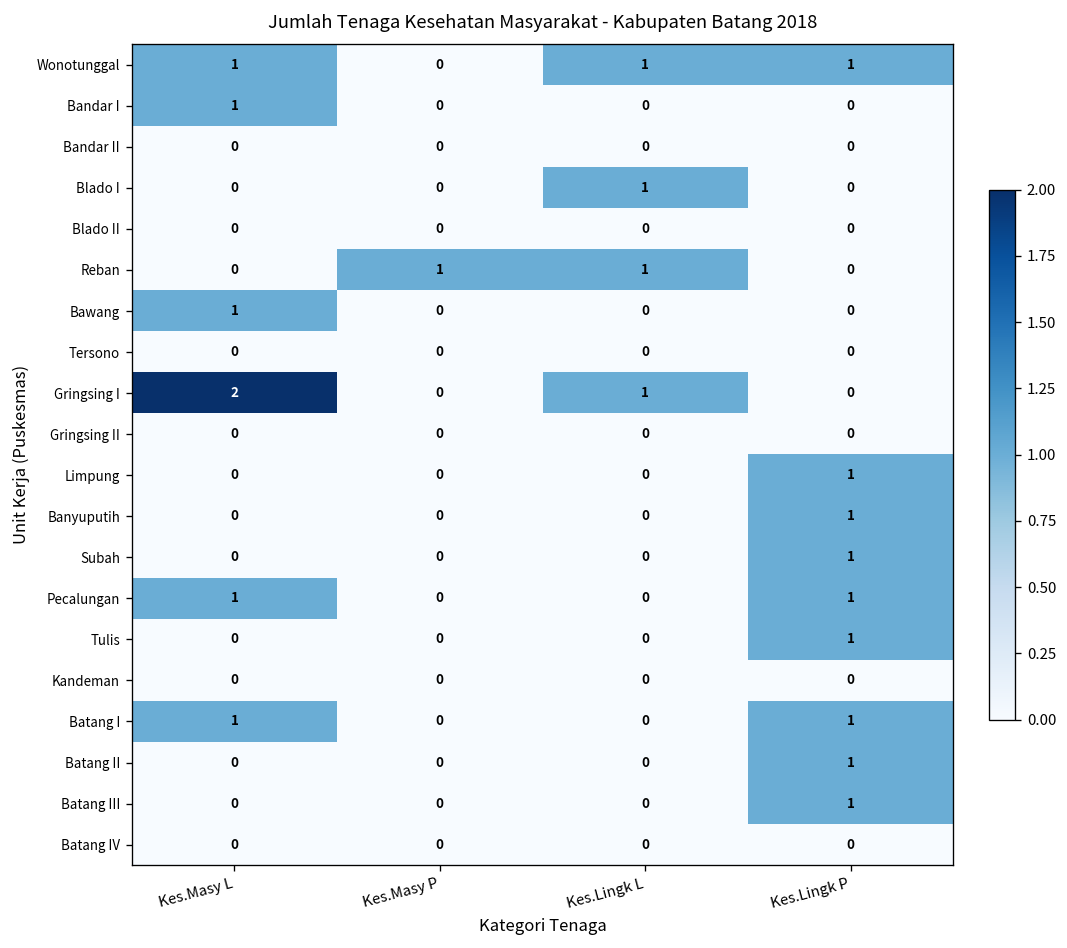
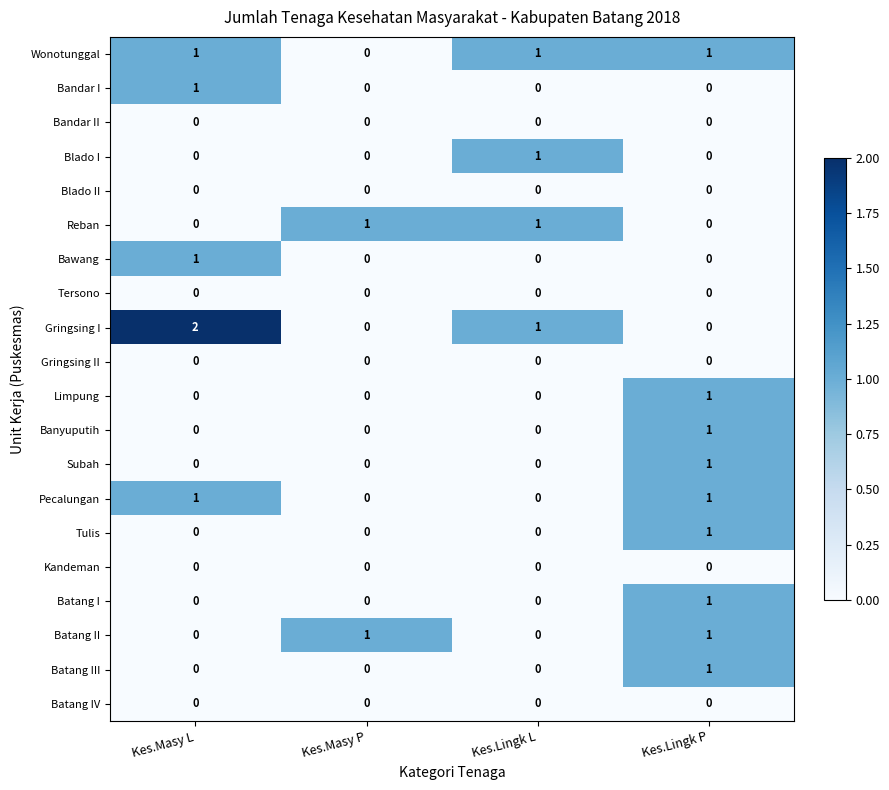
Batang I, Kes.Masy L: 1 -> 0
Batang II, Kes.Masy P: 0 -> 1
